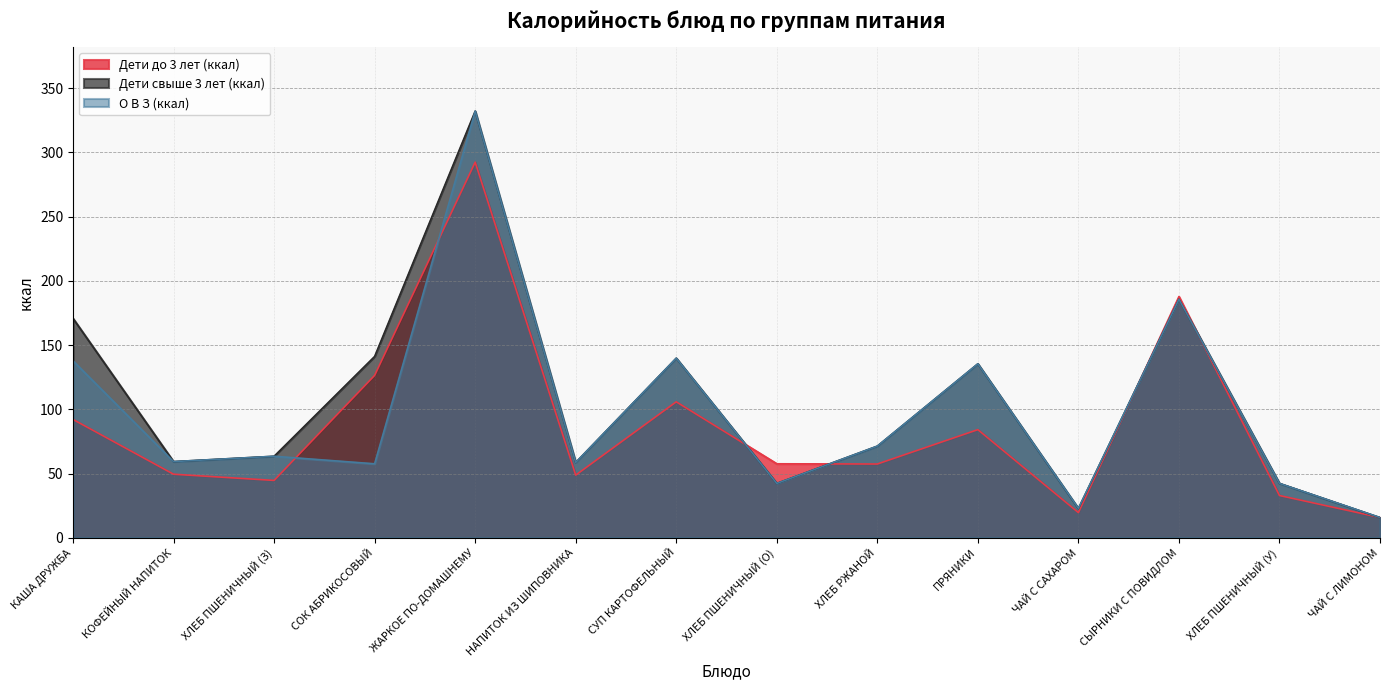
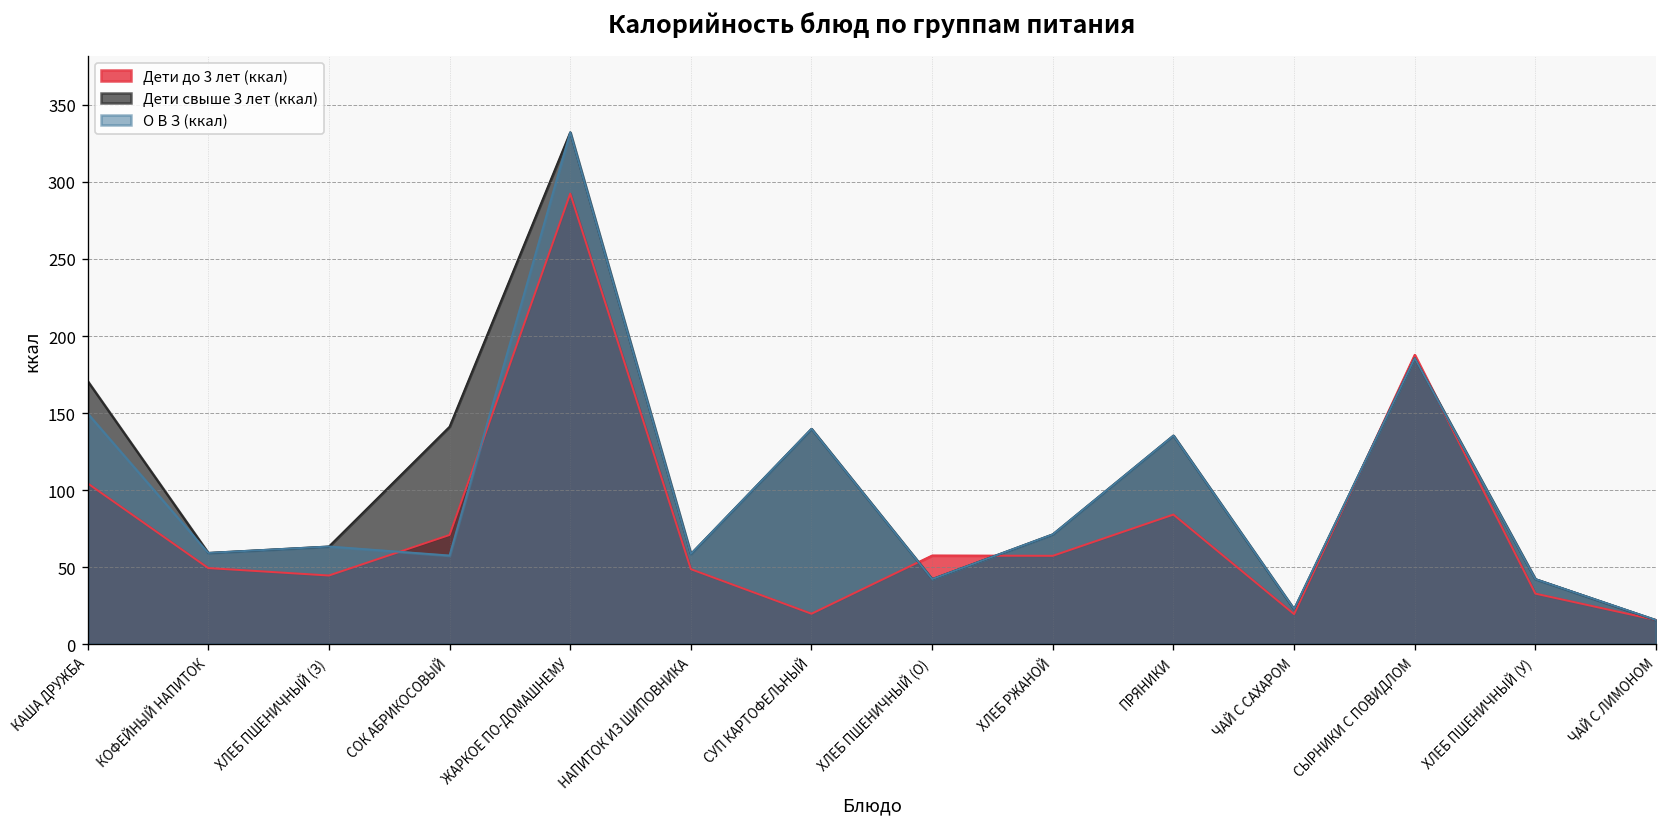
Дети до 3 лет (ккал), КАША ДРУЖБА: 92 -> 104
О В З (ккал), КАША ДРУЖБА: 138 -> 150
Дети до 3 лет (ккал), СОК АБРИКОСОВЫЙ: 126 -> 71
Дети до 3 лет (ккал), СУП КАРТОФЕЛЬНЫЙ: 106 -> 20
